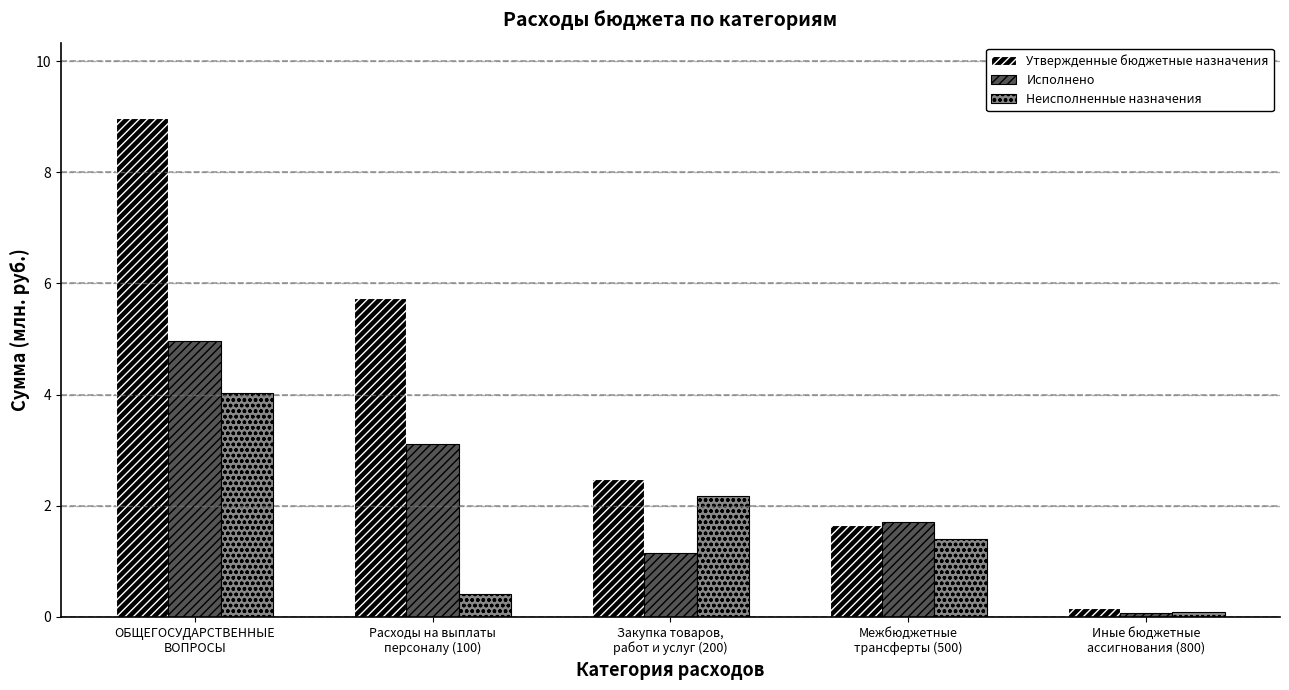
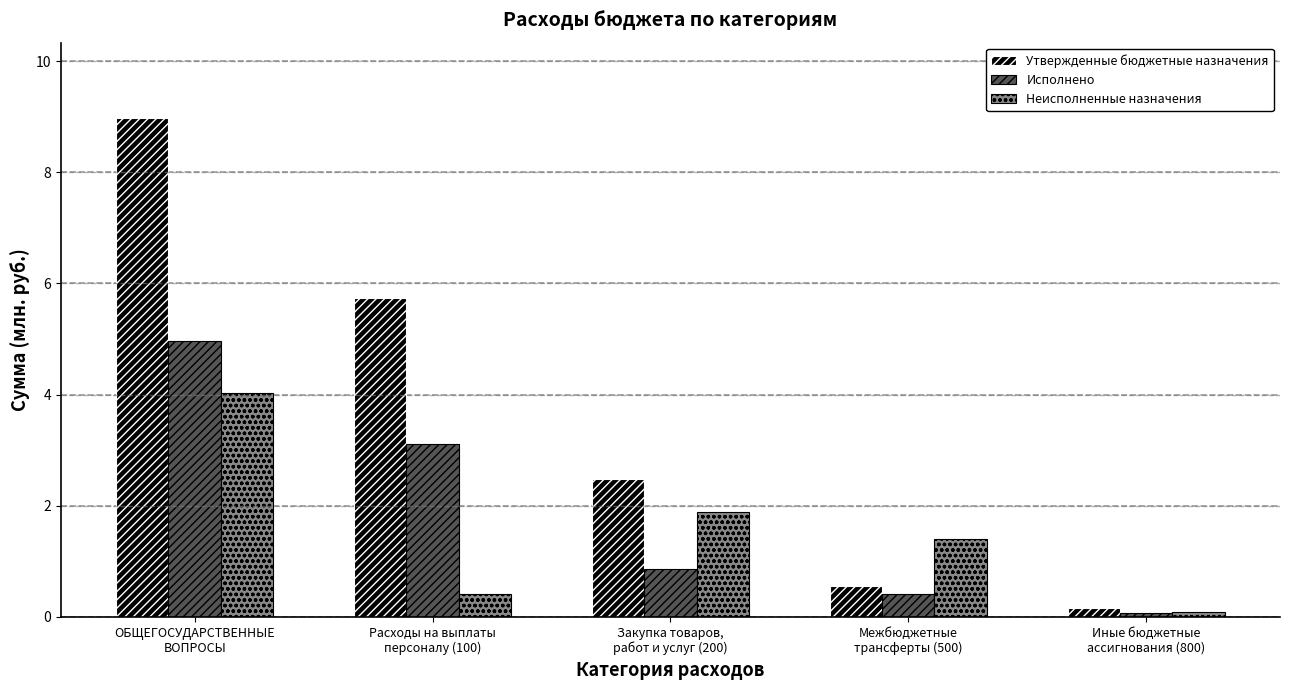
Исполнено, Закупка товаров, работ и услуг (200): 1.1 -> 0.9
Неисполненные назначения, Закупка товаров, работ и услуг (200): 2.2 -> 1.9
Утвержденные бюджетные назначения, Межбюджетные трансферты (500): 1.6 -> 0.5
Исполнено, Межбюджетные трансферты (500): 1.7 -> 0.4
